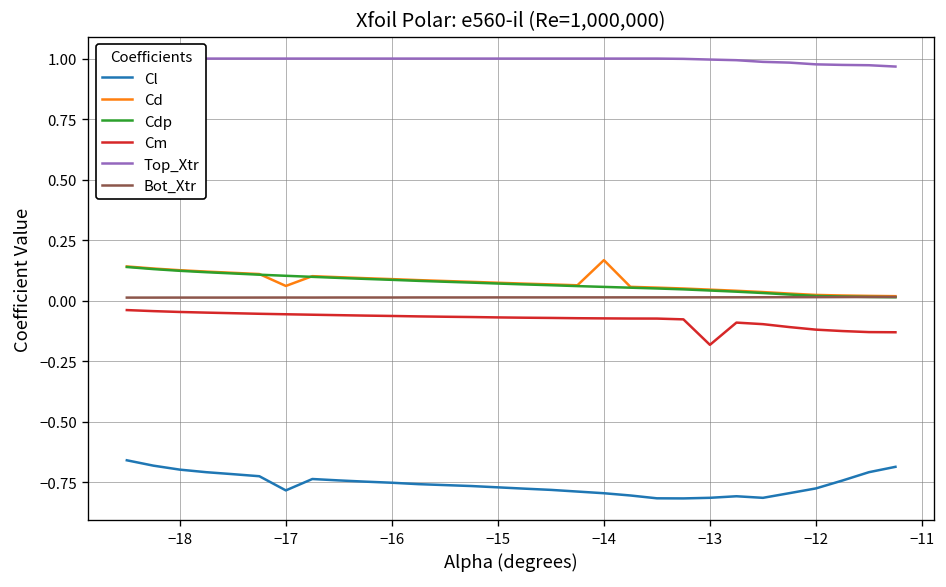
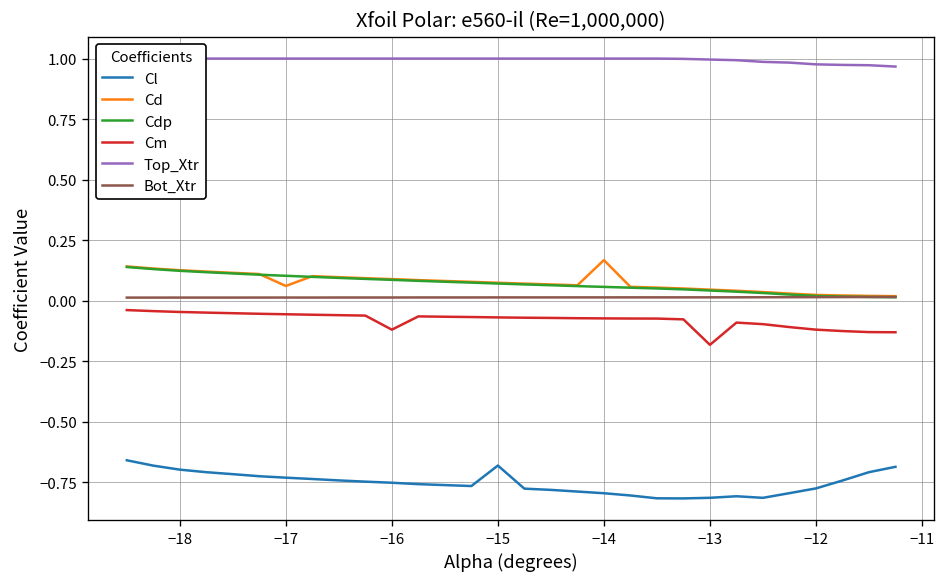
Cl, −17: -0.78 -> -0.73
Cm, −16: -0.06 -> -0.12
Cl, −15: -0.77 -> -0.68
